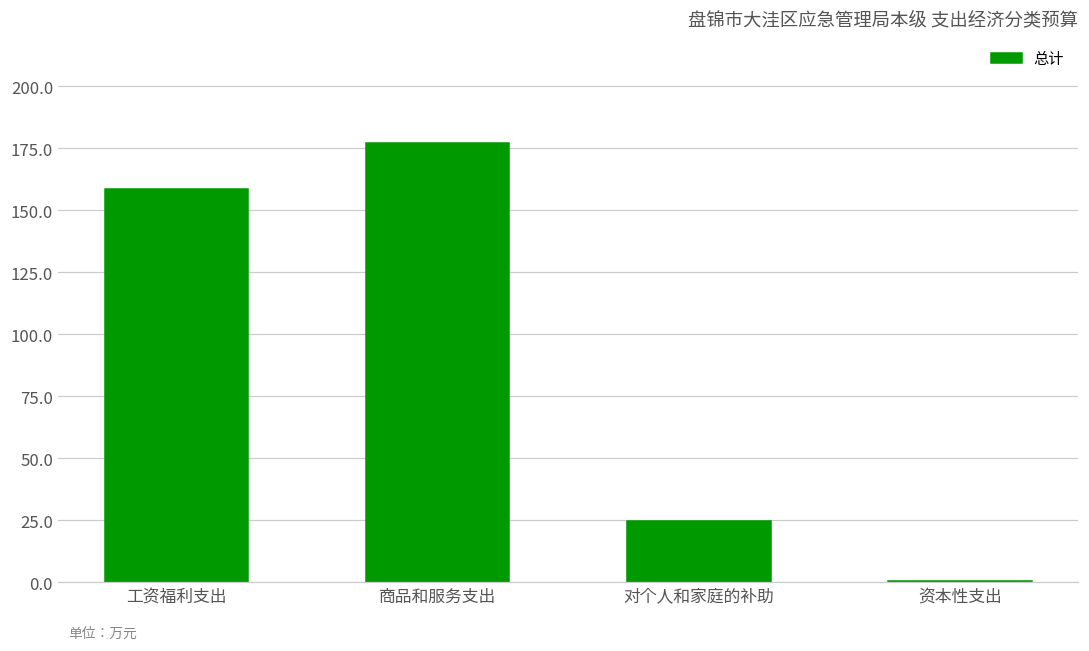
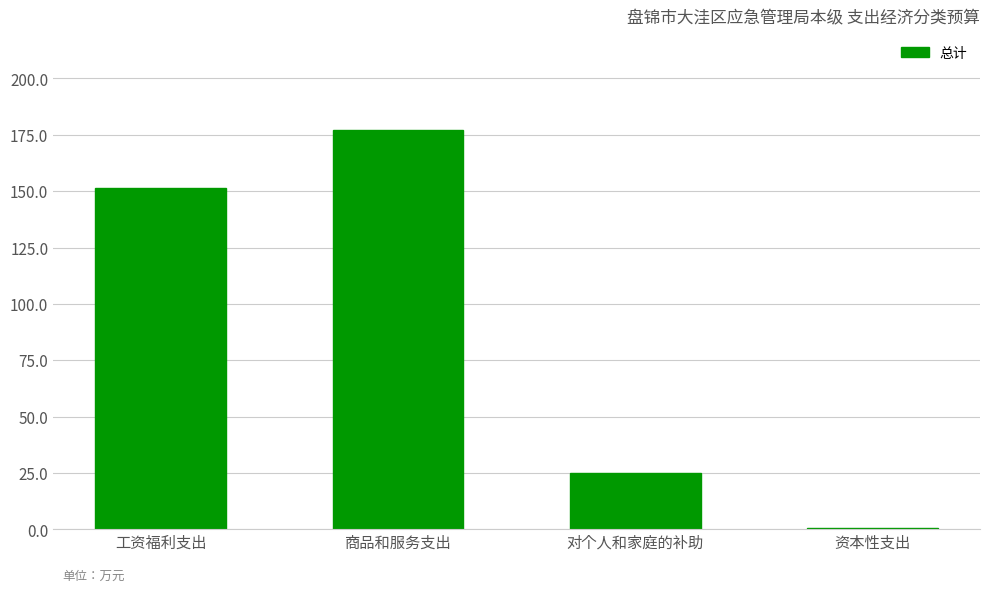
工资福利支出: 159 -> 151
